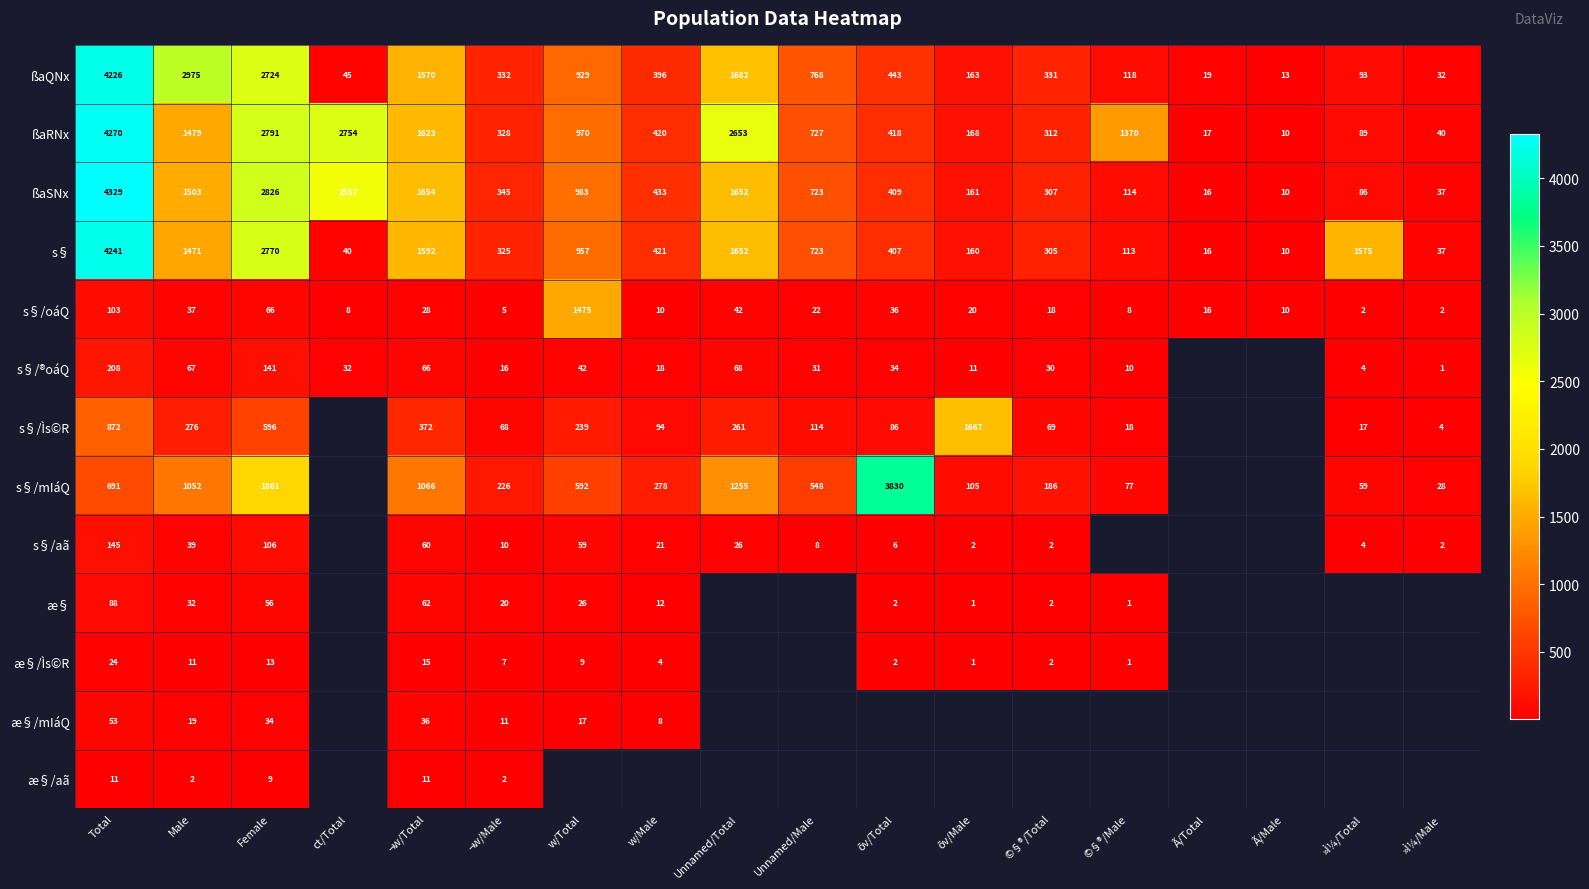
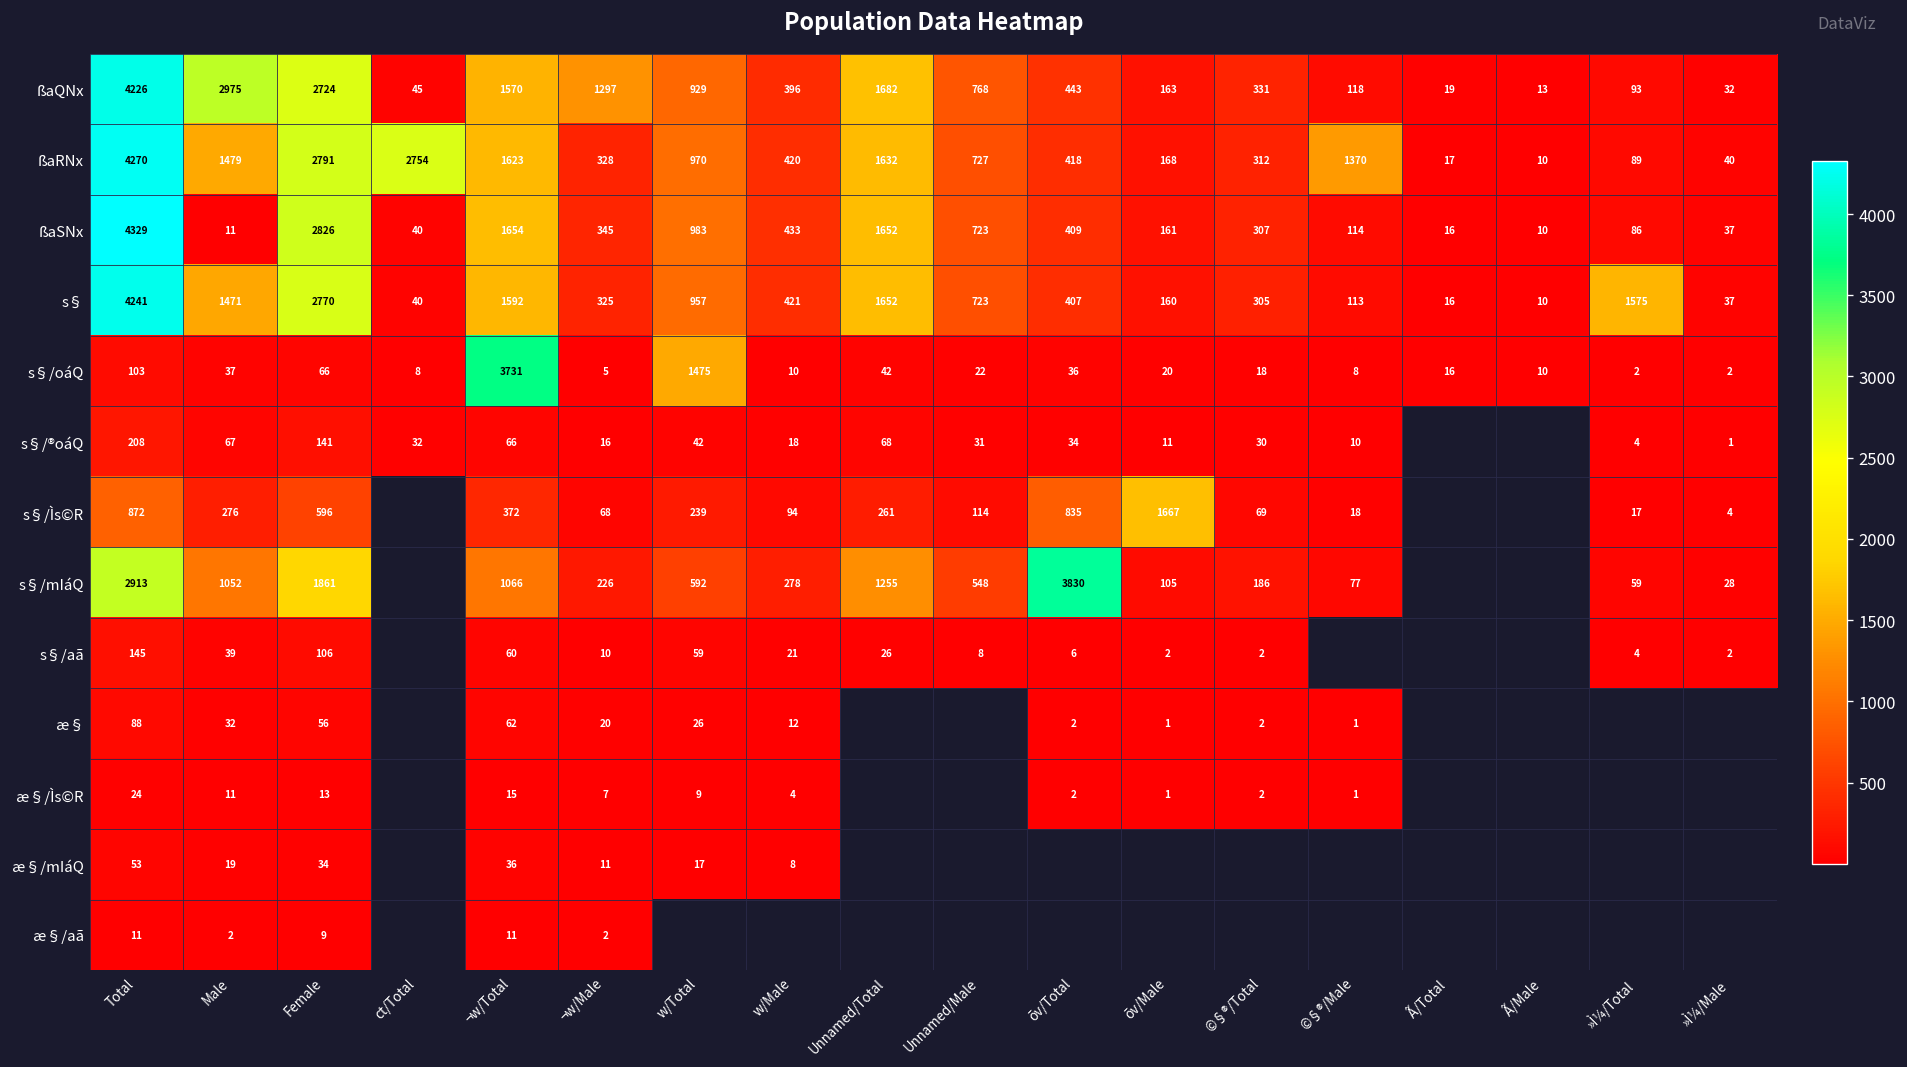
ßaQNx, ¬w/Male: 332 -> 1297
ßaRNx, Unnamed/Total: 2653 -> 1632
ßaSNx, Male: 1503 -> 11
ßaSNx, ct/Total: 2557 -> 40
s§/oáQ, ¬w/Total: 28 -> 3731
s§/Ìs©R, õv/Total: 86 -> 835
s§/mIáQ, Total: 691 -> 2913
